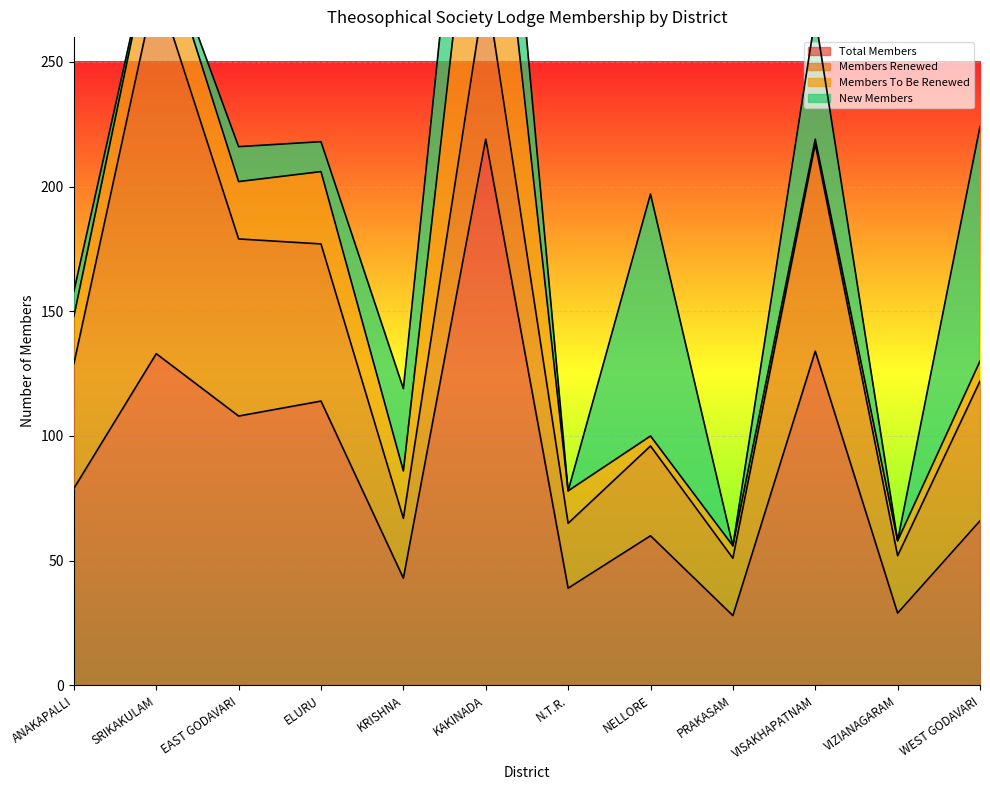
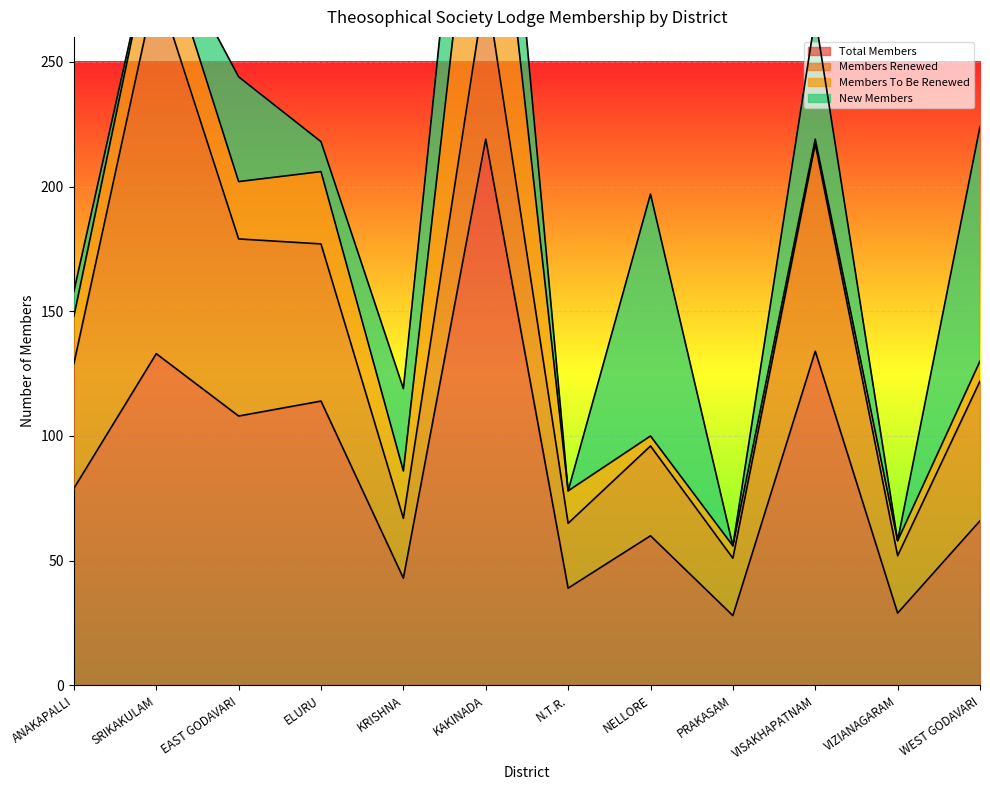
New Members, EAST GODAVARI: 14 -> 42
